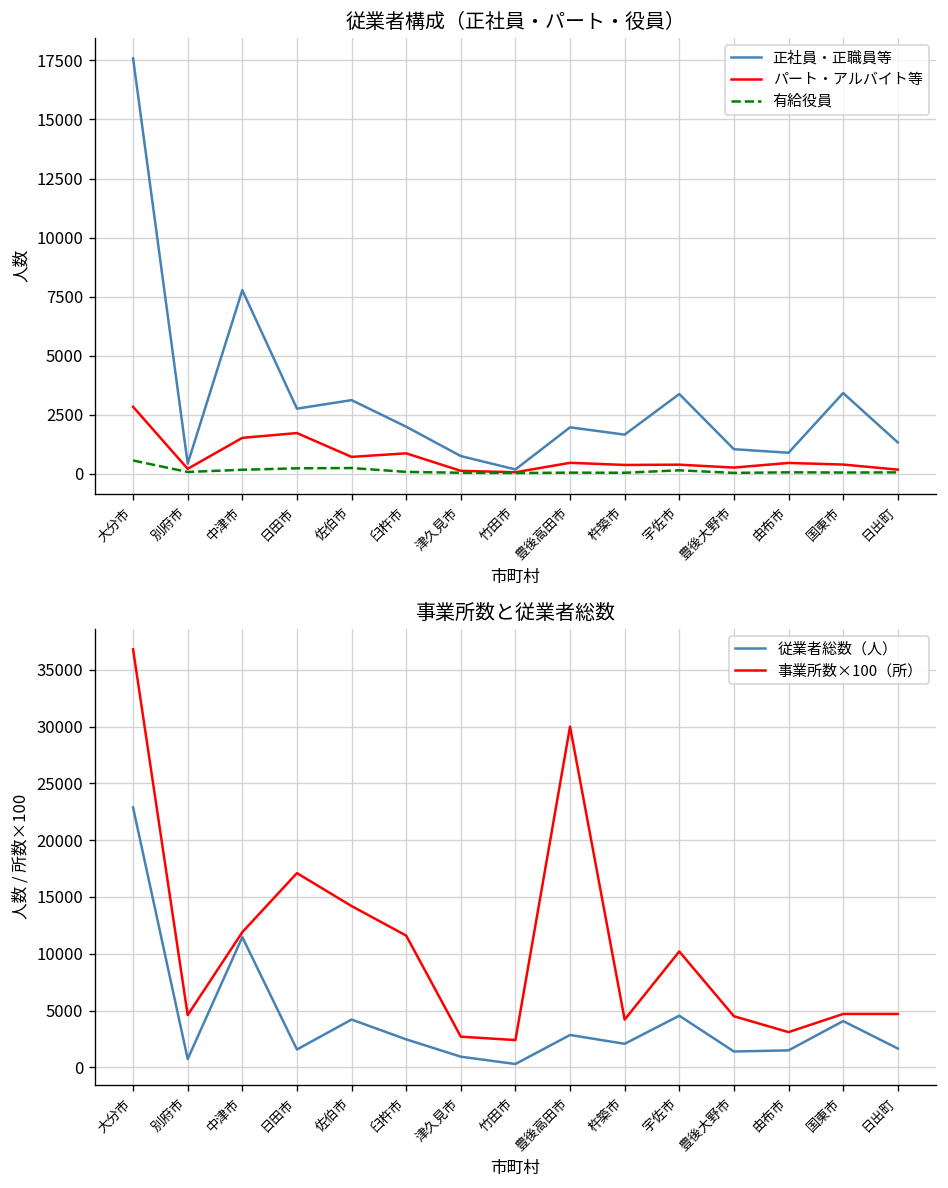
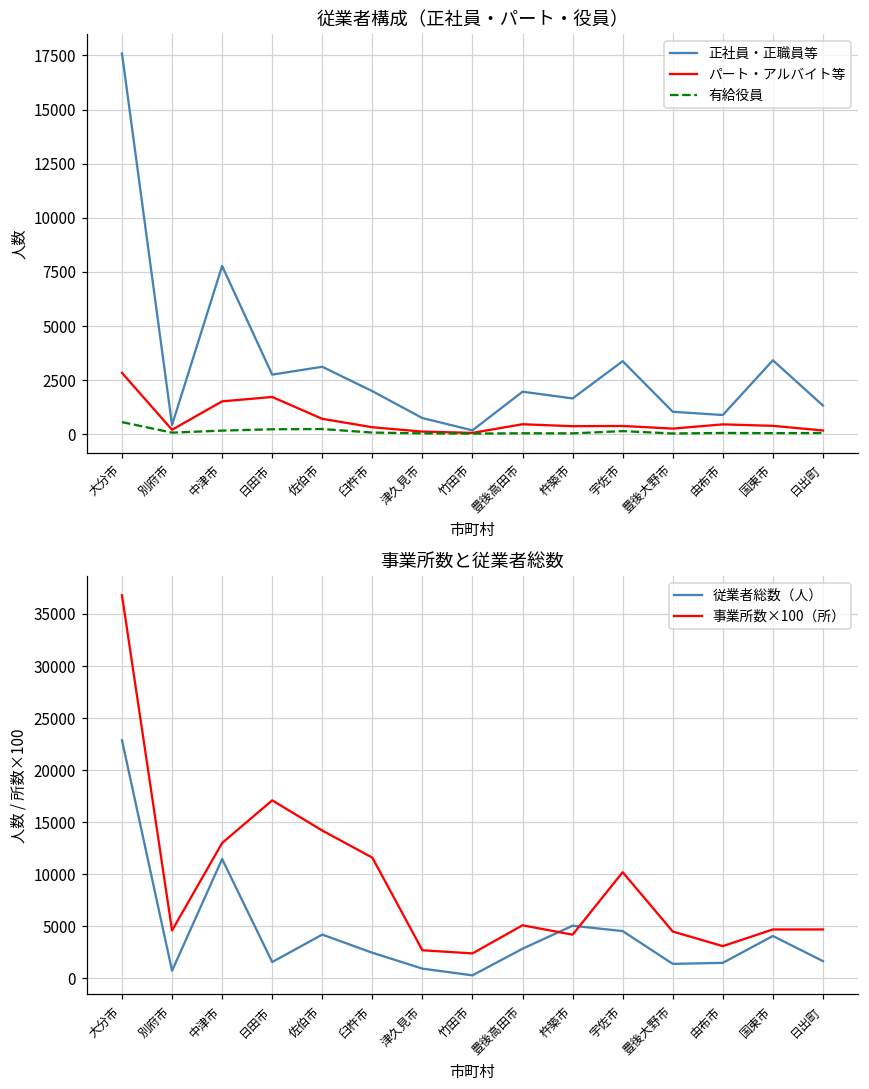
従業者構成（正社員・パート・役員）, パート・アルバイト等, 臼杵市: 900 -> 300
事業所数と従業者総数, 事業所数×100（所）, 中津市: 12000 -> 13000
事業所数と従業者総数, 事業所数×100（所）, 豊後高田市: 30000 -> 5000
事業所数と従業者総数, 従業者総数（人）, 杵築市: 2000 -> 5000
